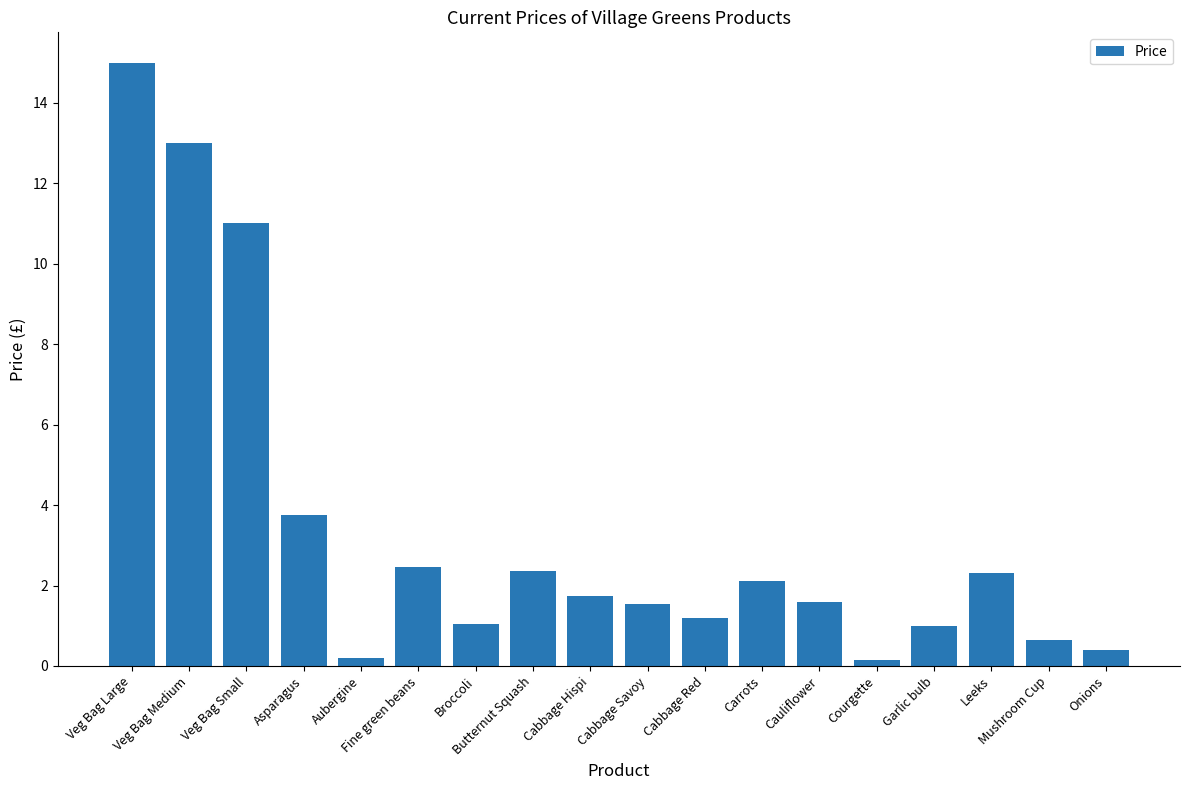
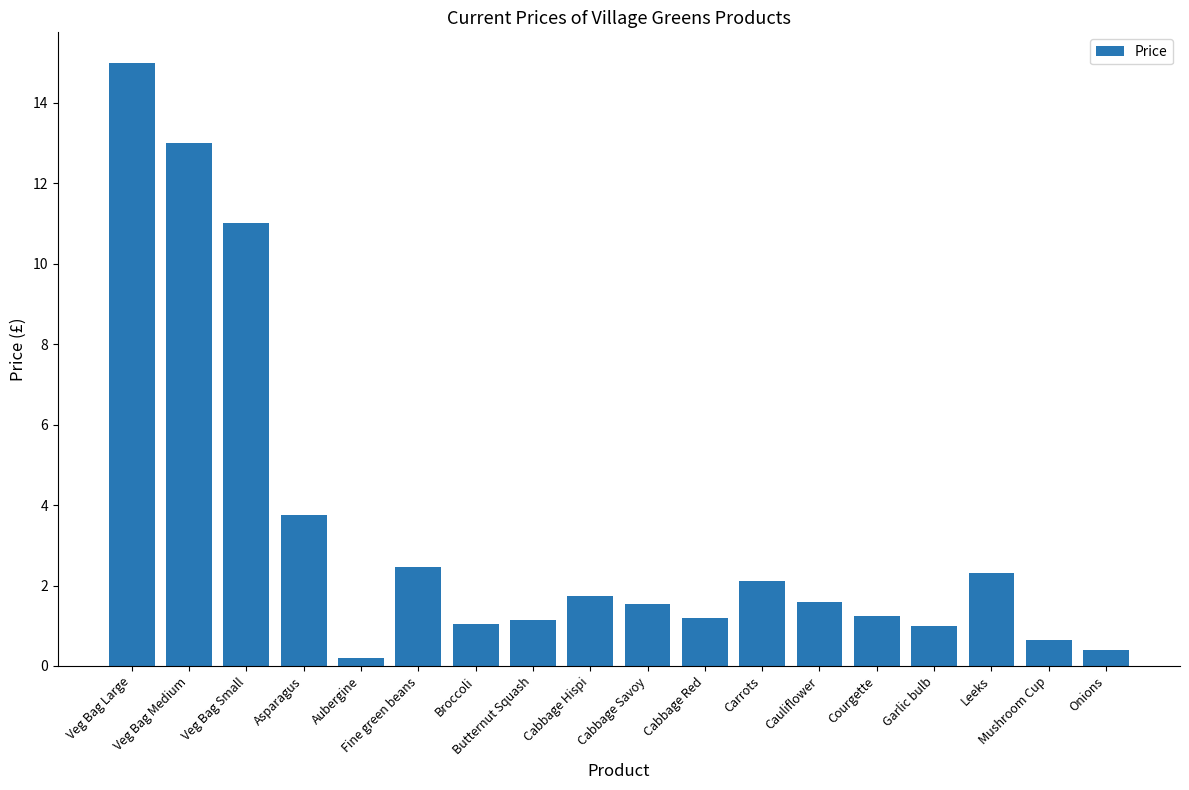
Butternut Squash: 2.4 -> 1.2
Courgette: 0.2 -> 1.3
